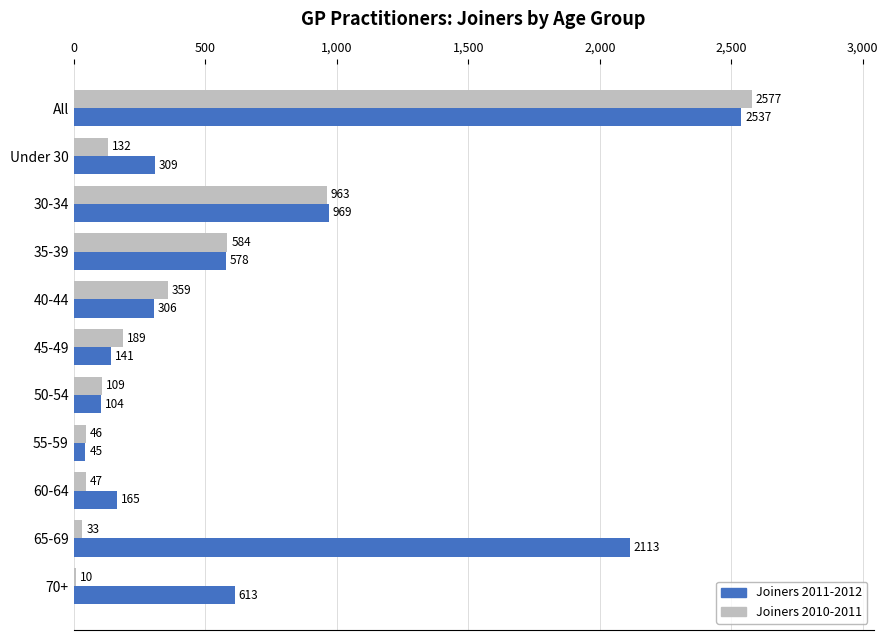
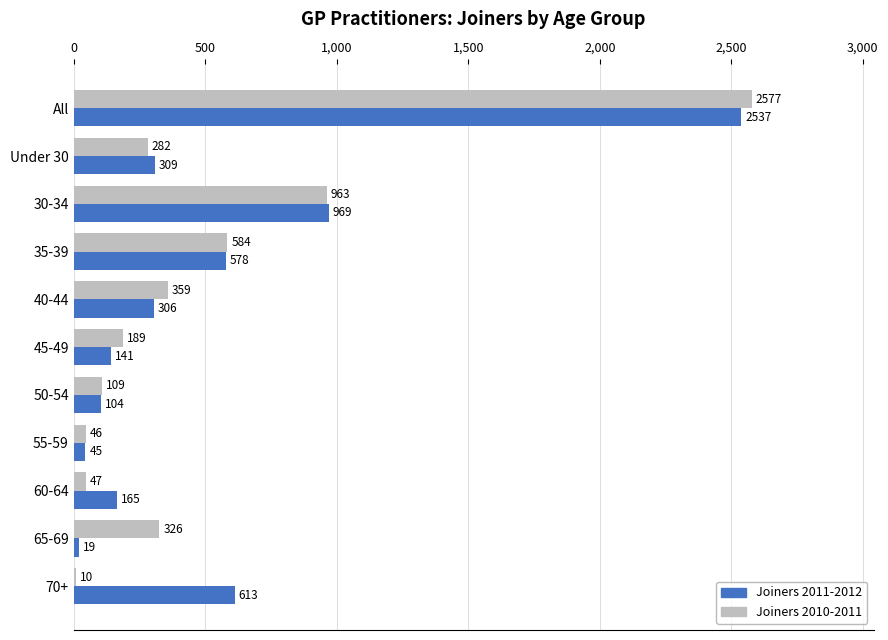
Joiners 2010-2011, Under 30: 132 -> 282
Joiners 2010-2011, 65-69: 33 -> 326
Joiners 2011-2012, 65-69: 2113 -> 19
